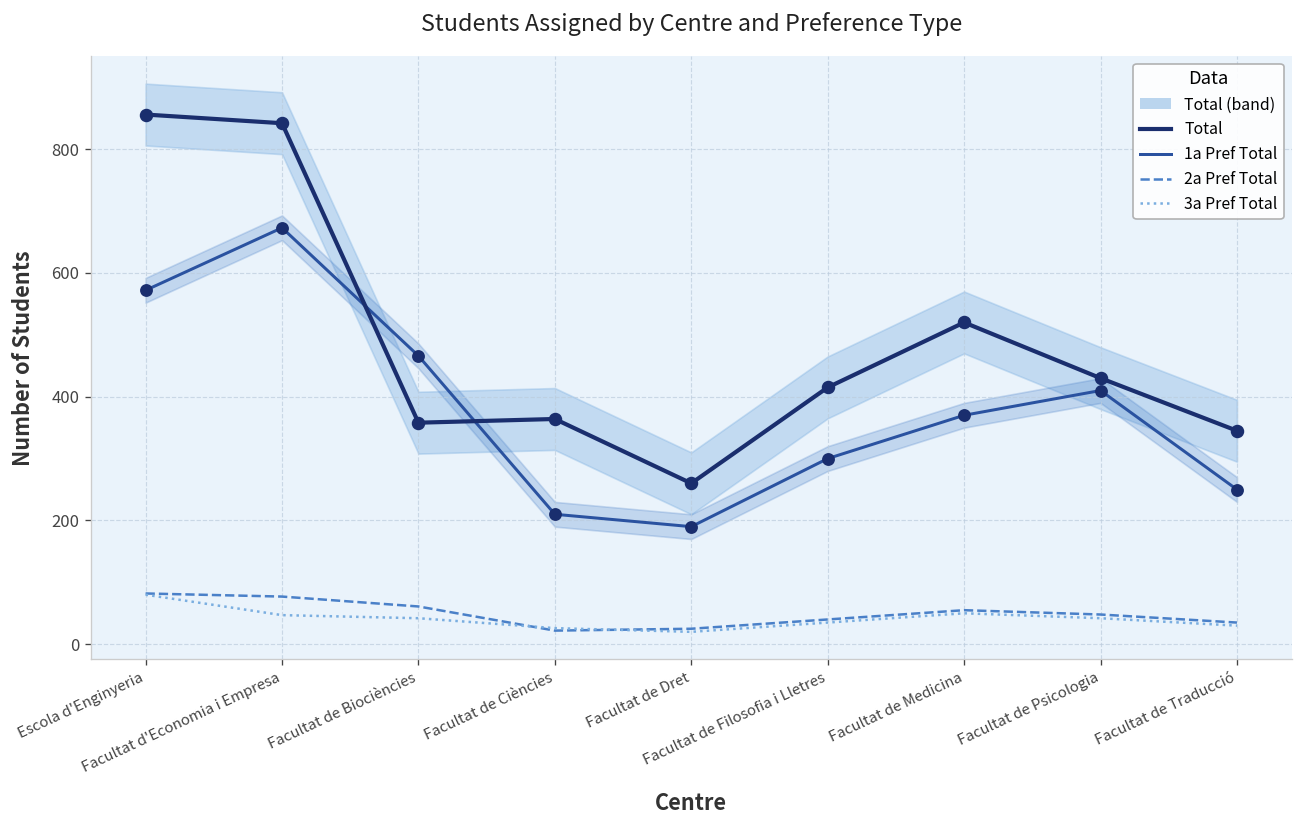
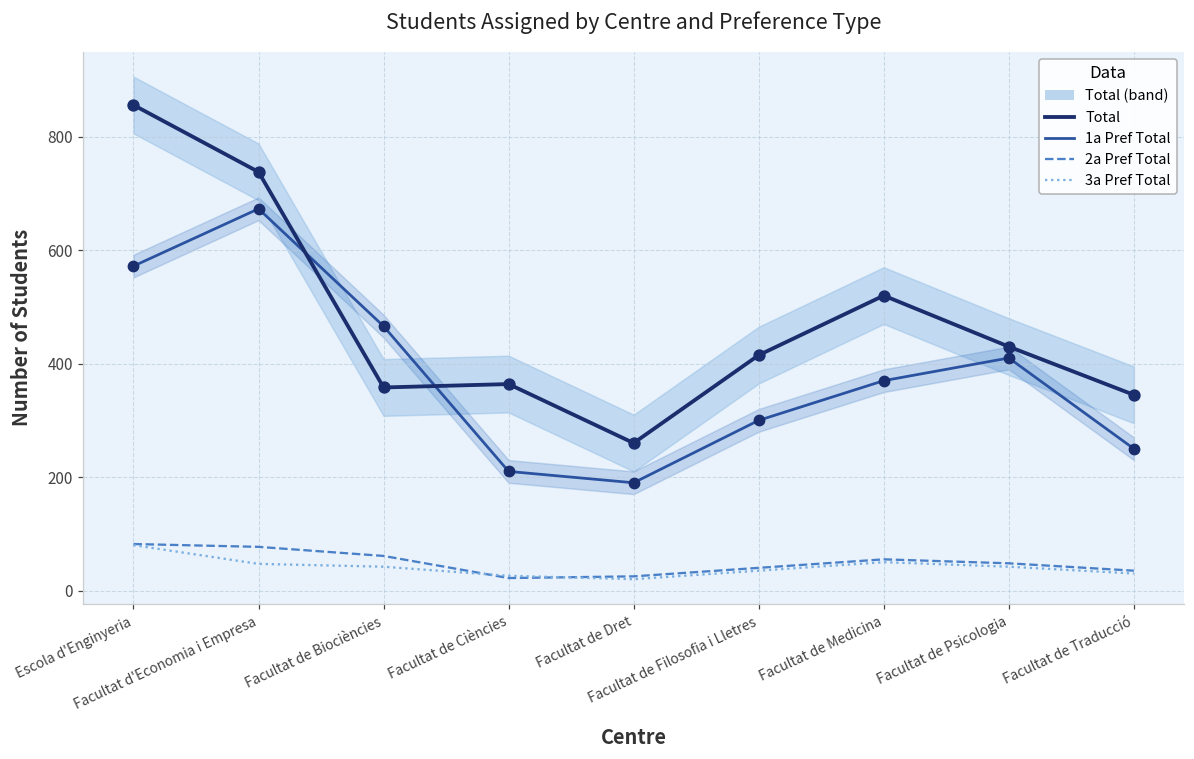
Total, Facultat d'Economia i Empresa: 840 -> 740
